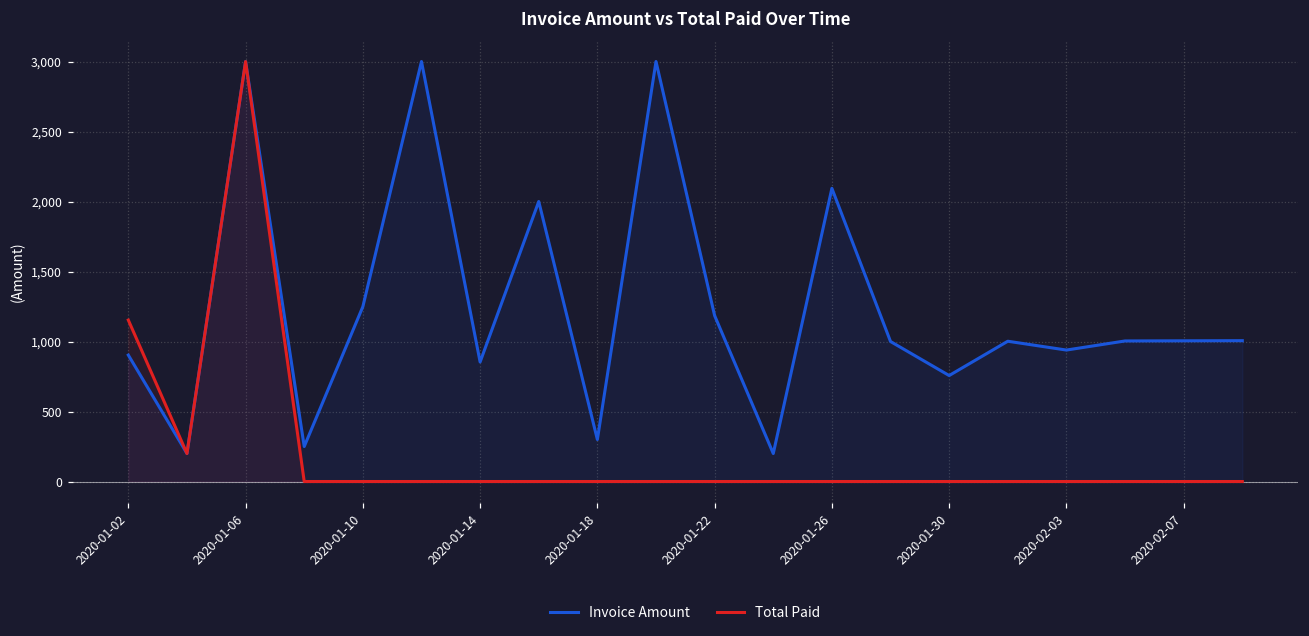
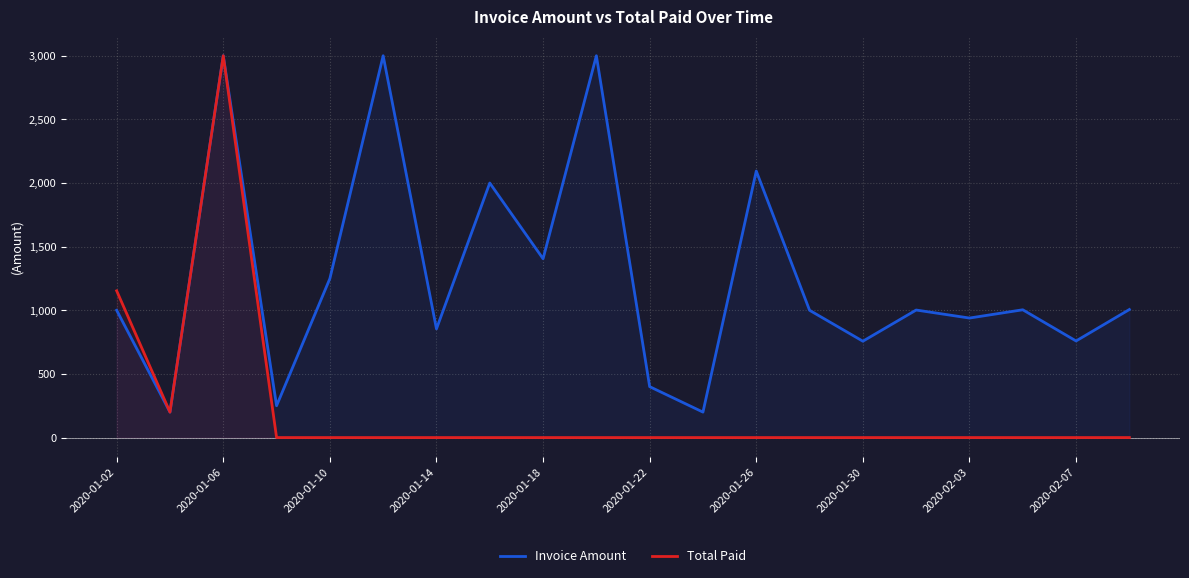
Invoice Amount, 2020-01-02: 900 -> 1,000
Invoice Amount, 2020-01-18: 300 -> 1,410
Invoice Amount, 2020-01-22: 1,190 -> 400
Invoice Amount, 2020-02-07: 1,010 -> 760
